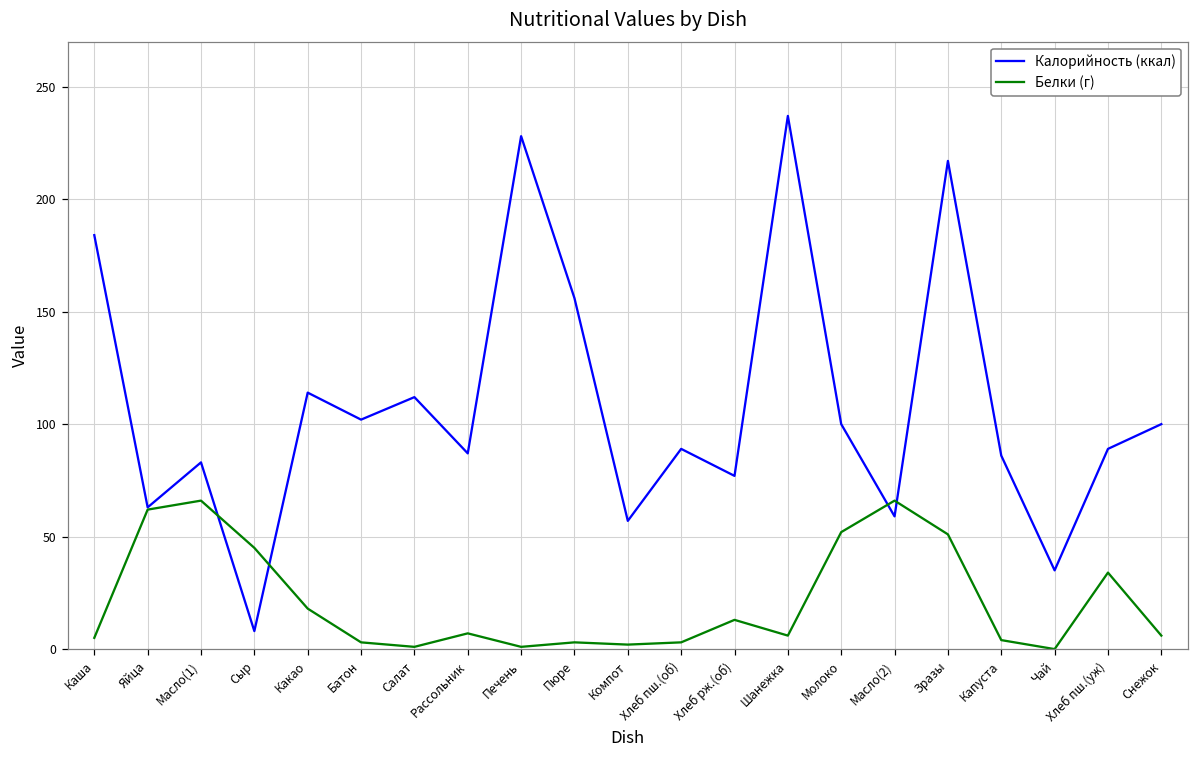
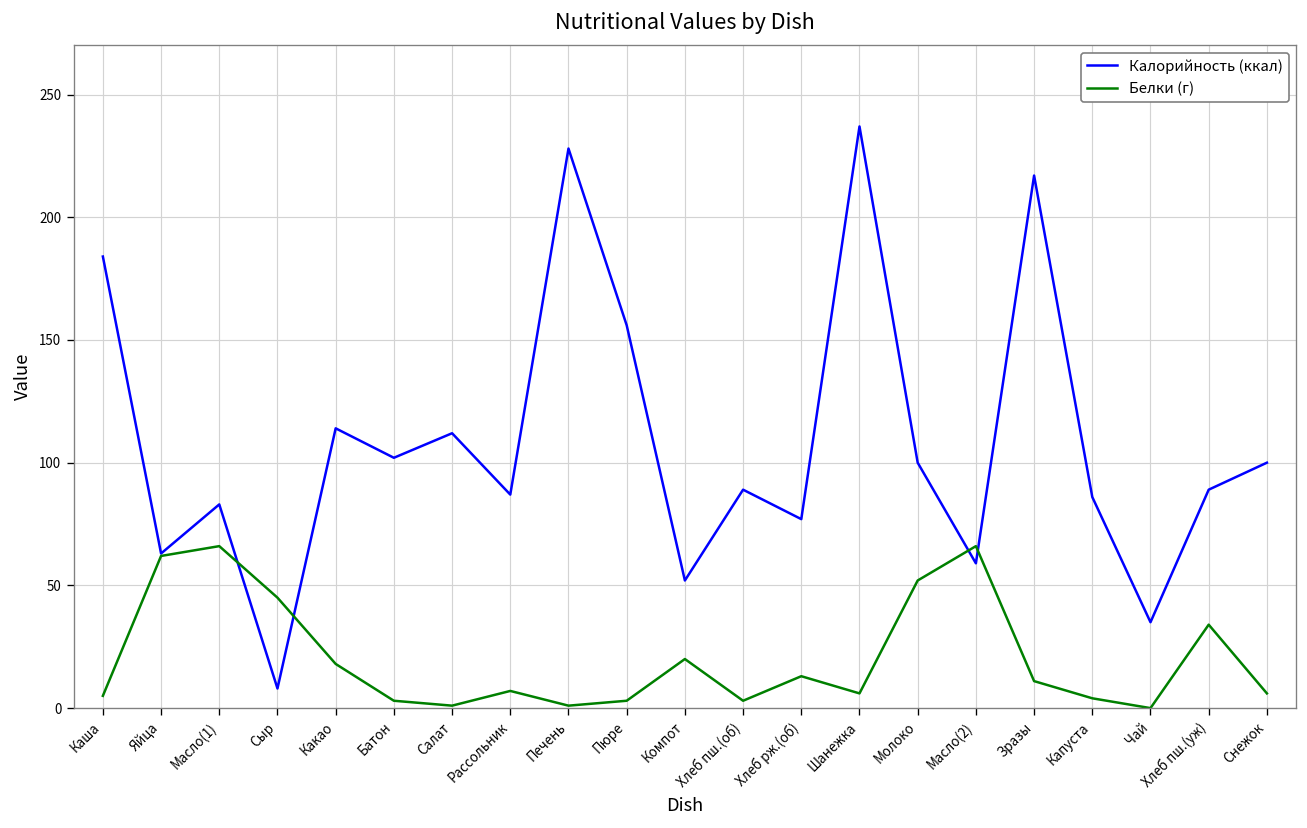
Калорийность (ккал), Компот: 57 -> 52
Белки (г), Компот: 2 -> 20
Белки (г), Зразы: 51 -> 11
